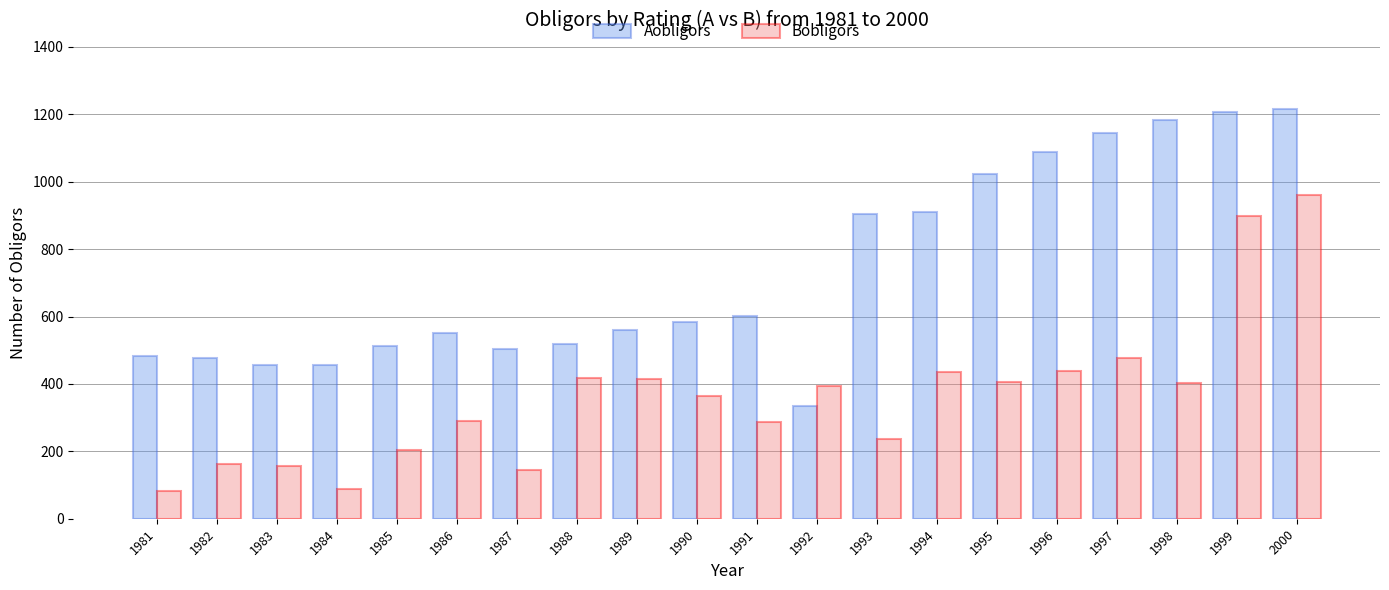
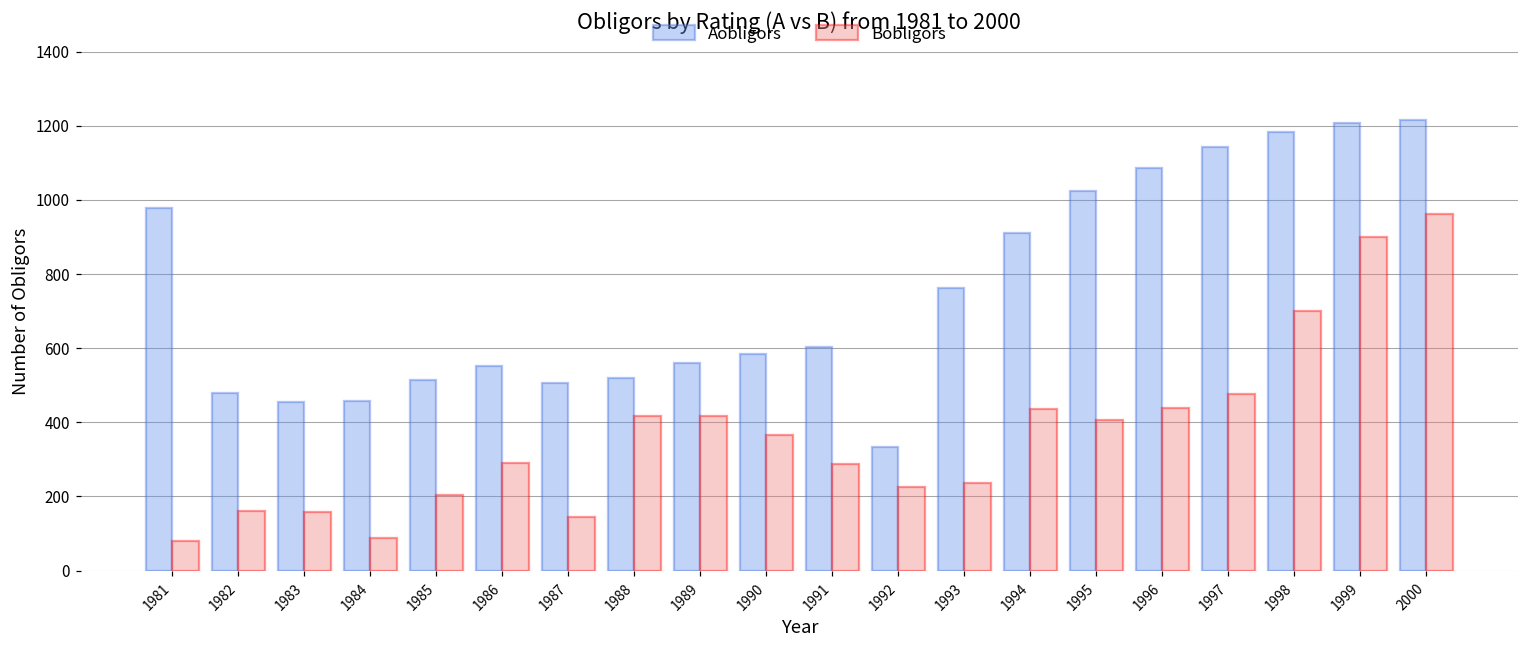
Aobligors, 1981: 480 -> 980
Bobligors, 1992: 390 -> 230
Aobligors, 1993: 910 -> 760
Bobligors, 1998: 400 -> 700
